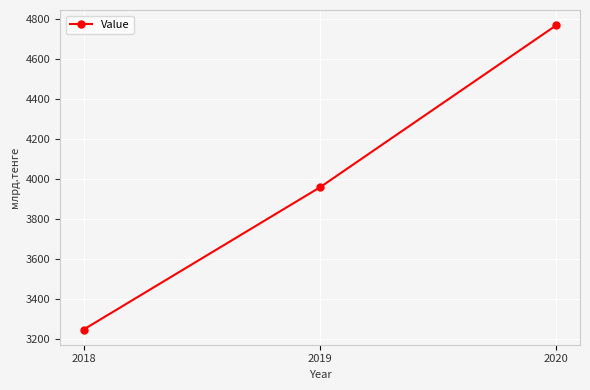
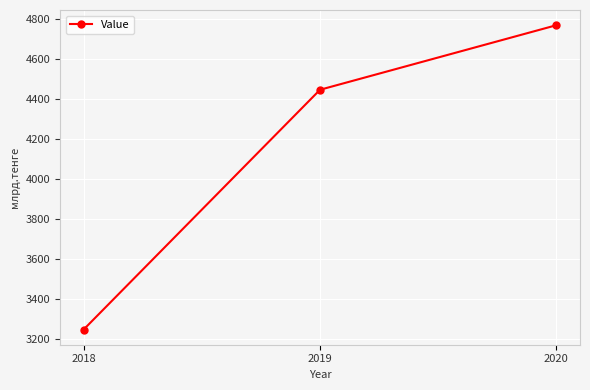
2019: 3960 -> 4450
